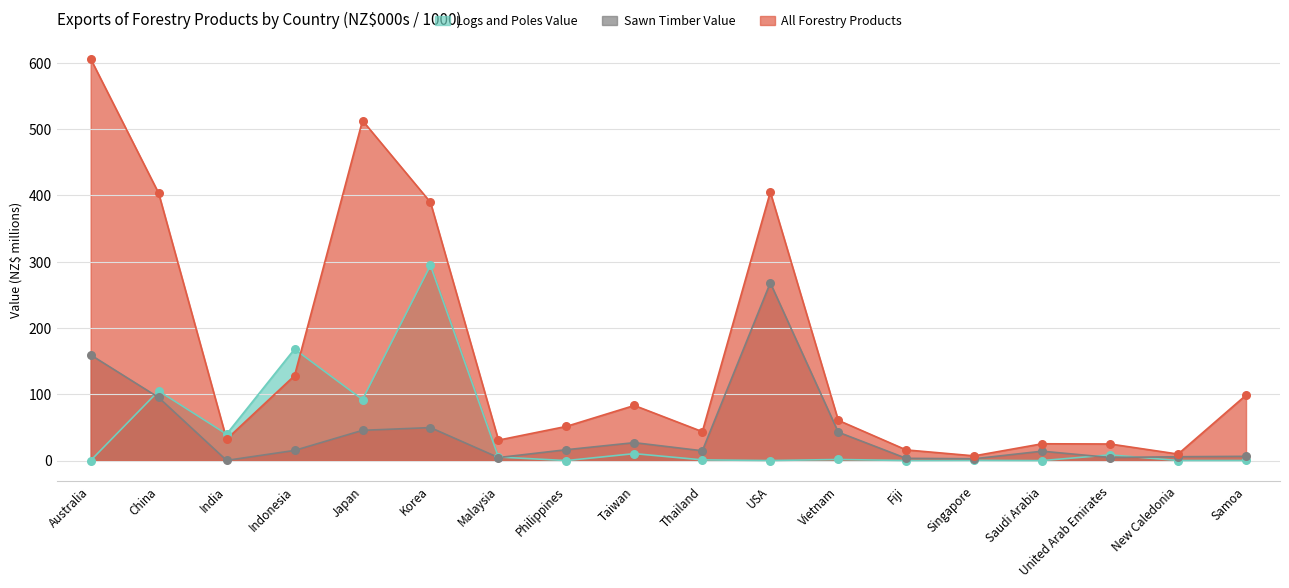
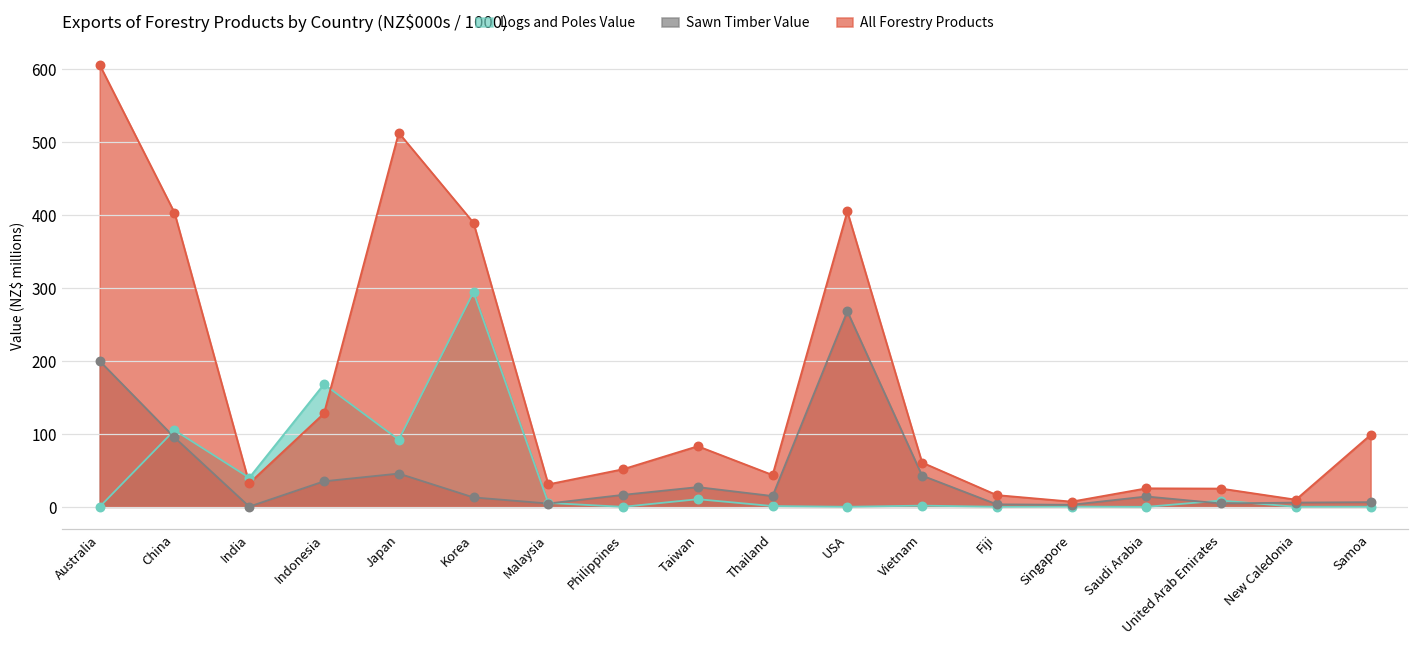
Sawn Timber Value, Australia: 160 -> 200
Sawn Timber Value, Indonesia: 20 -> 40
Sawn Timber Value, Korea: 50 -> 10
